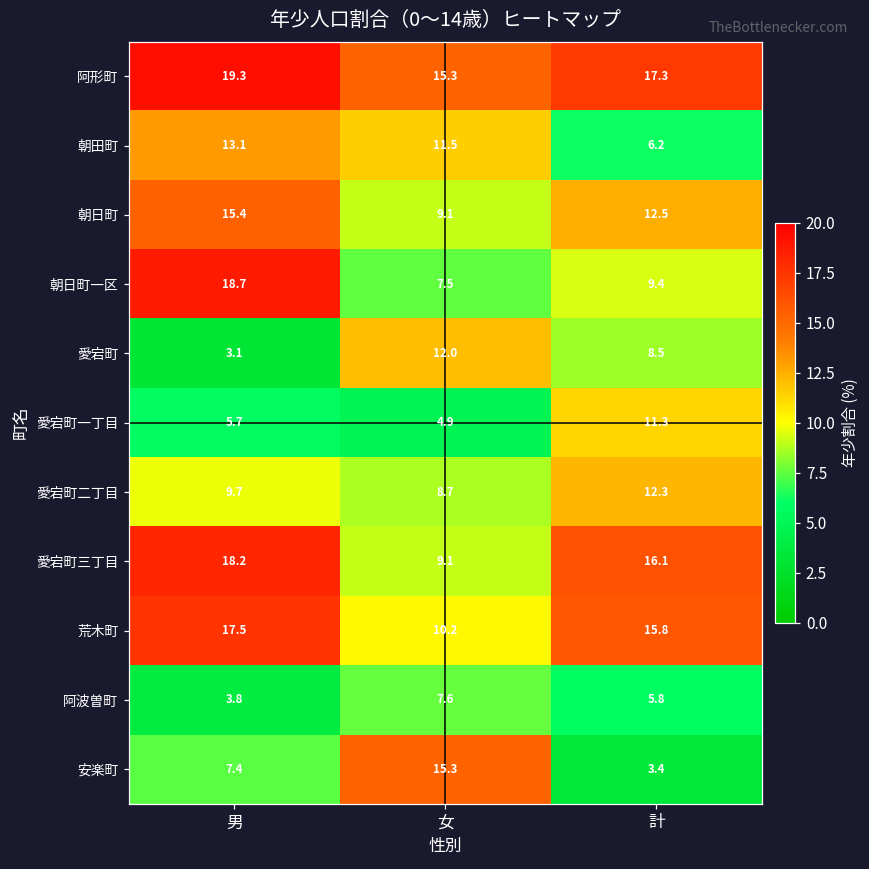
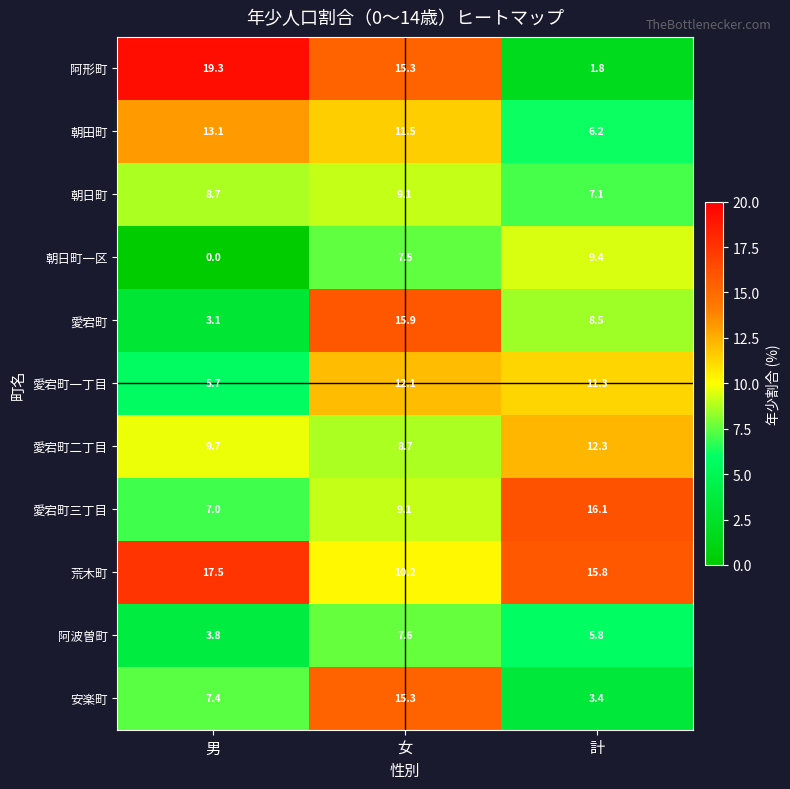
阿形町, 計: 17.3 -> 1.8
朝日町, 男: 15.4 -> 8.7
朝日町, 計: 12.5 -> 7.1
朝日町一区, 男: 18.7 -> 0.0
愛宕町, 女: 12.0 -> 15.9
愛宕町一丁目, 女: 4.9 -> 12.1
愛宕町三丁目, 男: 18.2 -> 7.0
